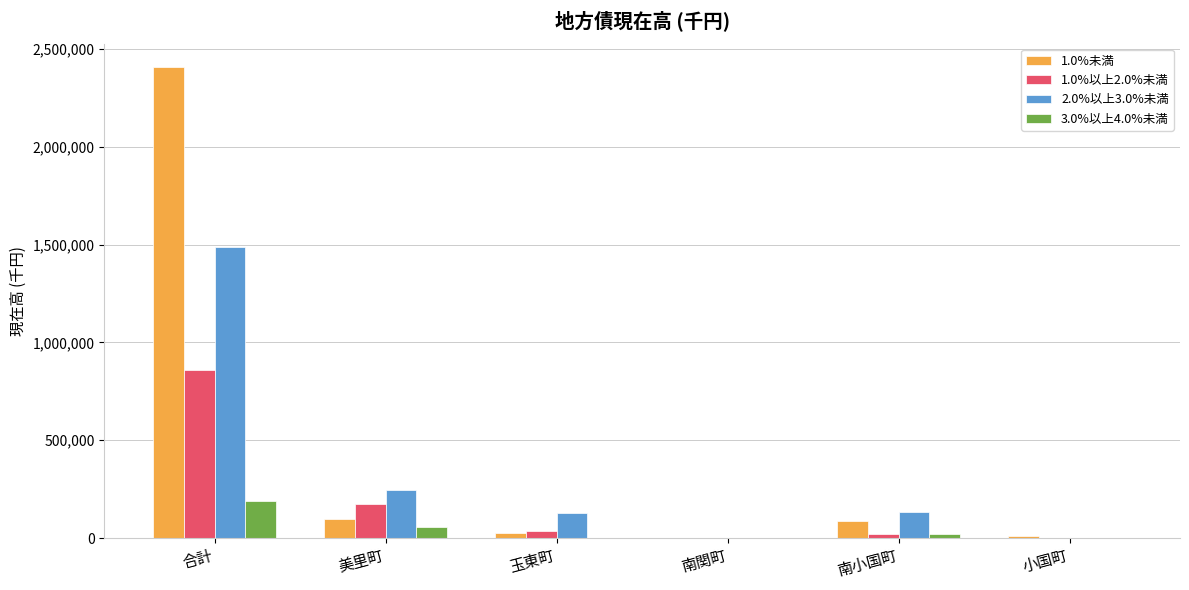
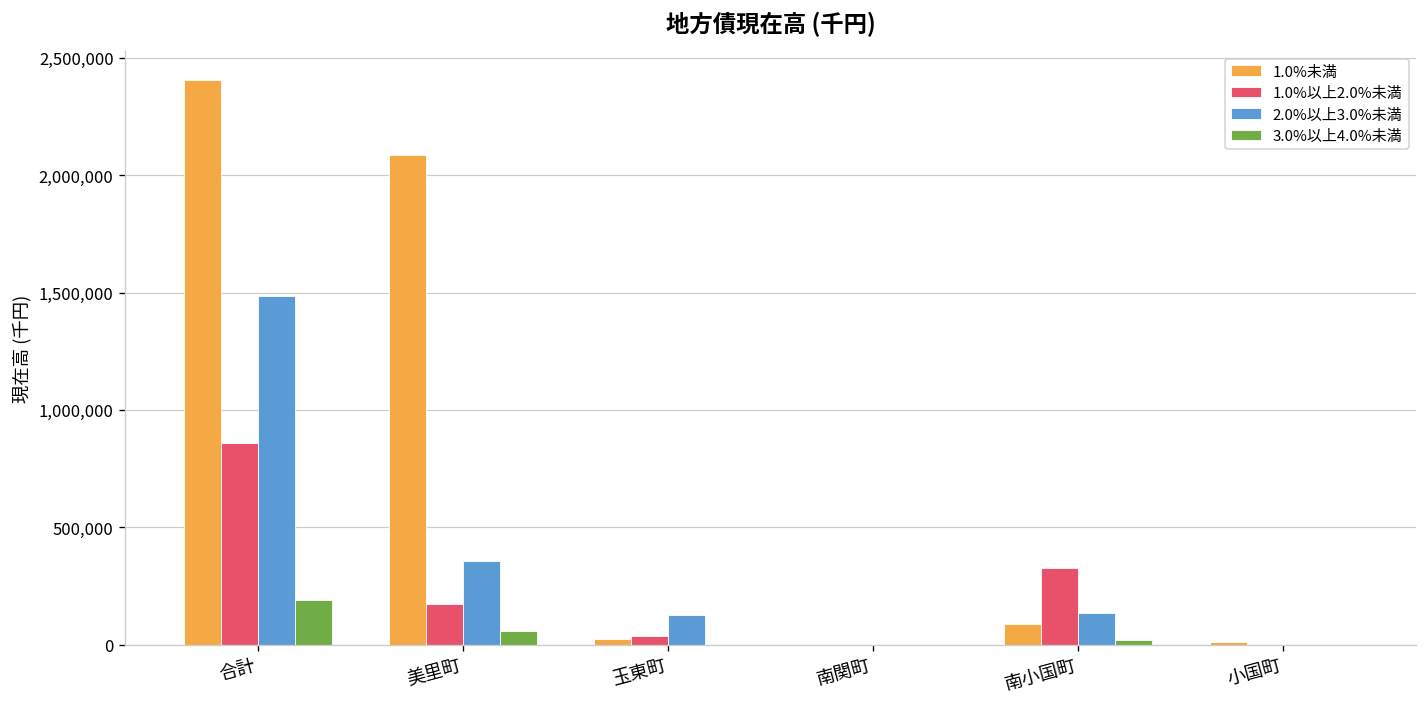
1.0%未満, 美里町: 100,000 -> 2,080,000
2.0%以上3.0%未満, 美里町: 240,000 -> 350,000
1.0%以上2.0%未満, 南小国町: 20,000 -> 330,000
